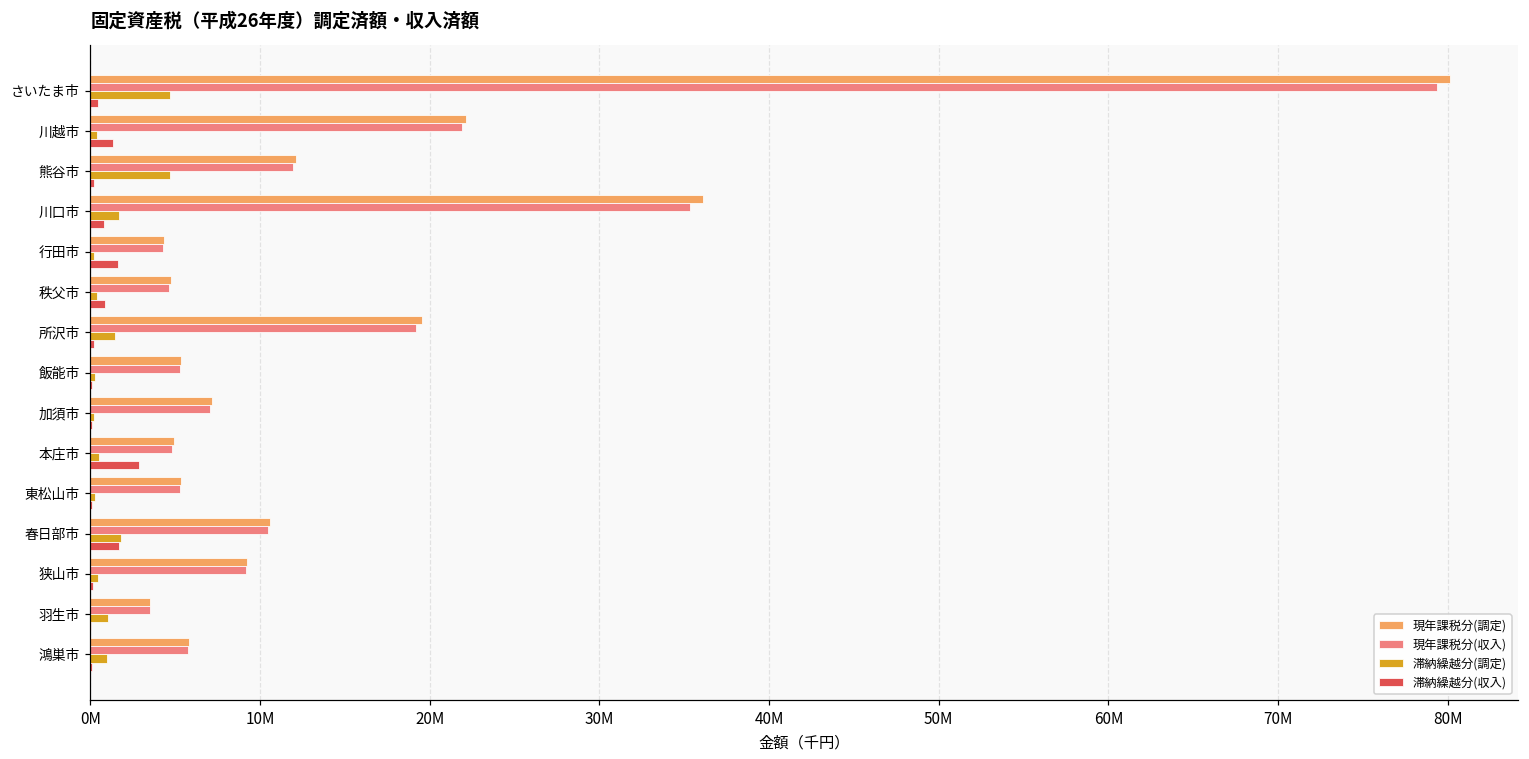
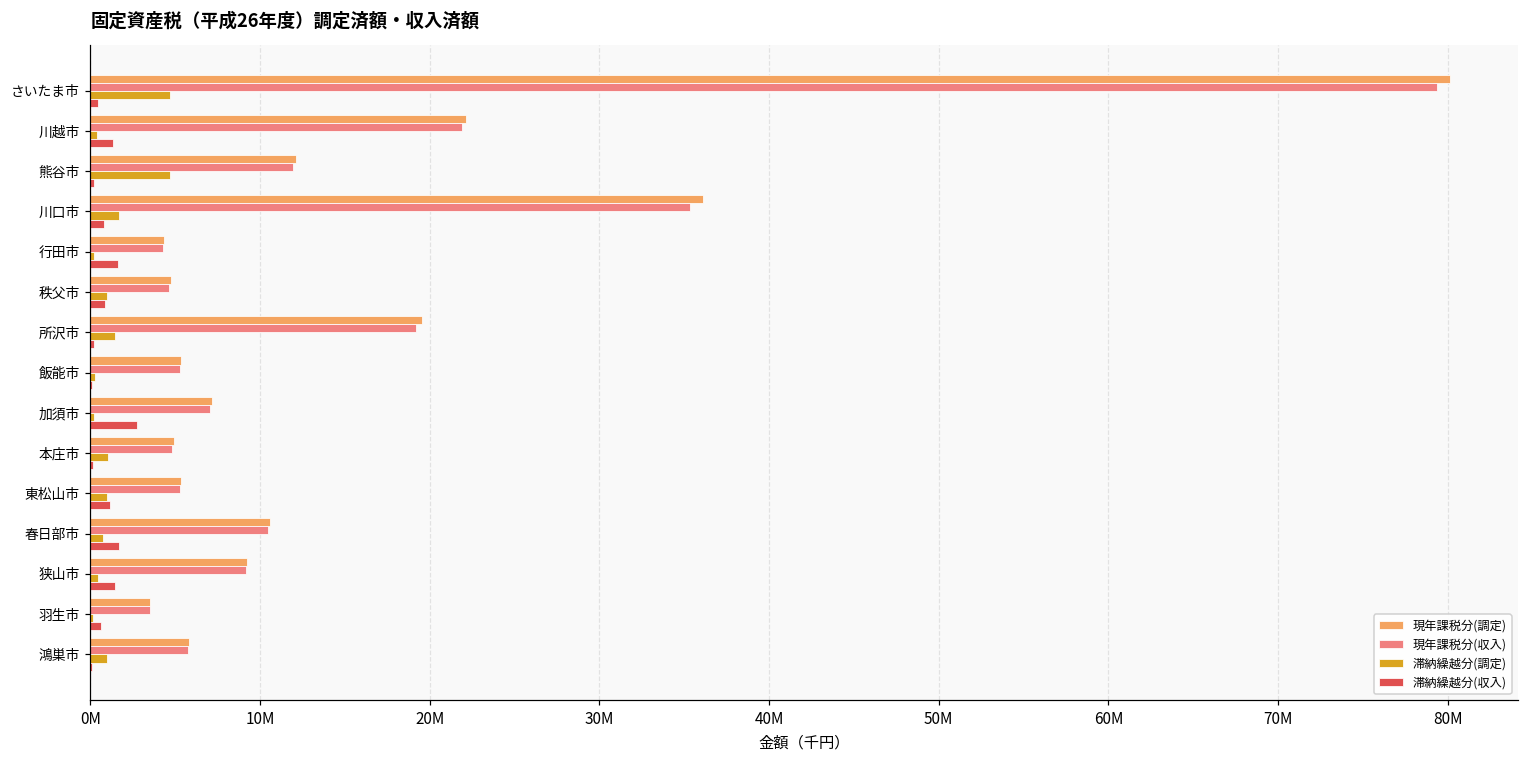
滞納繰越分(調定), 秩父市: 400000 -> 1000000
滞納繰越分(収入), 加須市: 100000 -> 2700000
滞納繰越分(調定), 本庄市: 500000 -> 1000000
滞納繰越分(収入), 本庄市: 2900000 -> 100000
滞納繰越分(調定), 東松山市: 300000 -> 1000000
滞納繰越分(収入), 東松山市: 100000 -> 1100000
滞納繰越分(調定), 春日部市: 1800000 -> 700000
滞納繰越分(収入), 狭山市: 100000 -> 1500000
滞納繰越分(調定), 羽生市: 1000000 -> 100000
滞納繰越分(収入), 羽生市: 0 -> 600000
